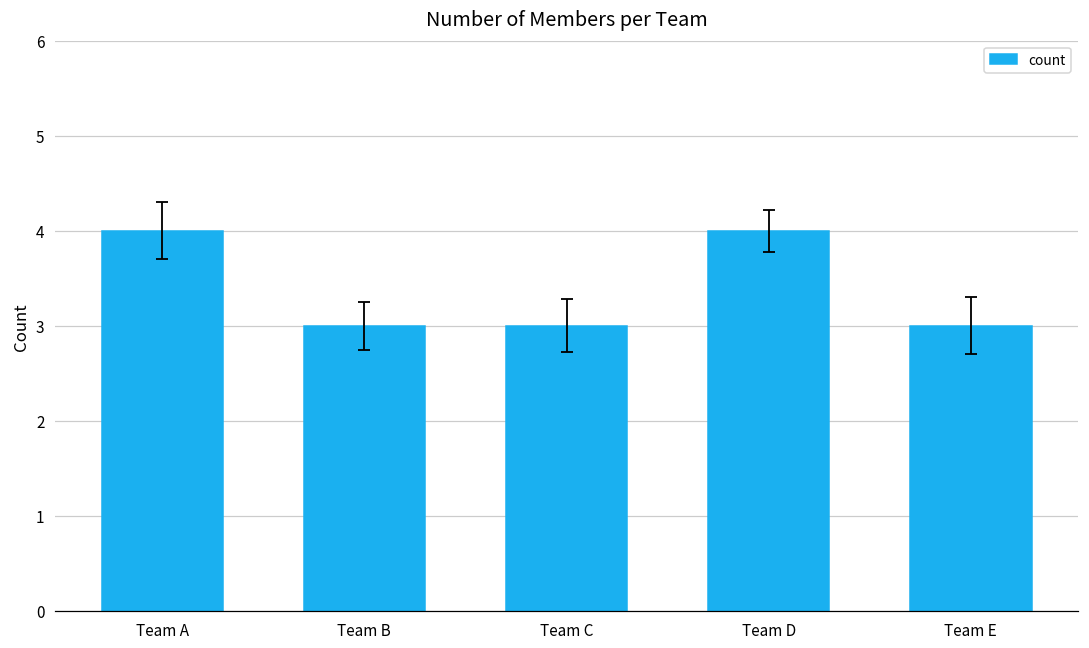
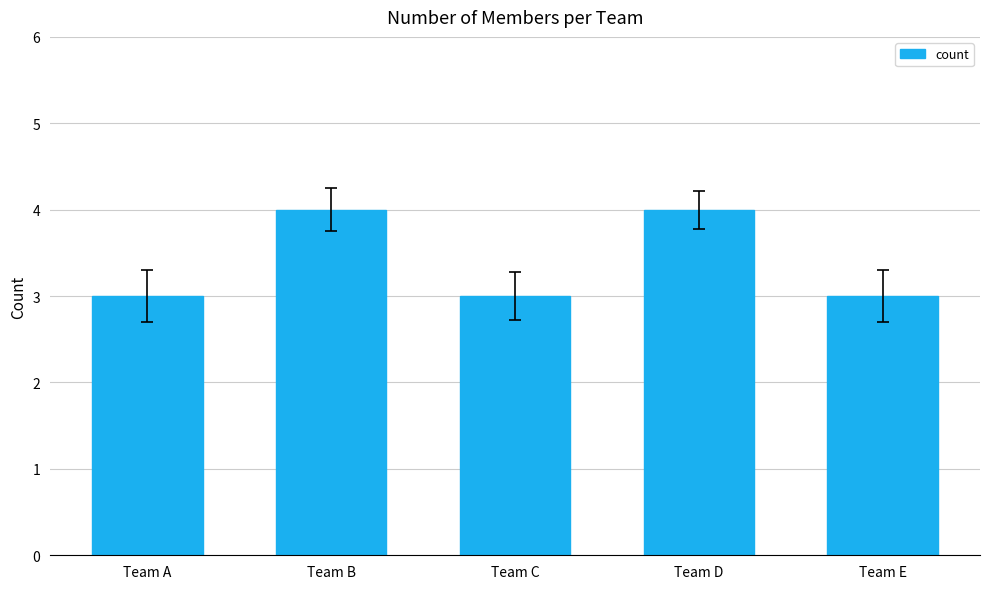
count, Team A: 4 -> 3
count, Team B: 3 -> 4
